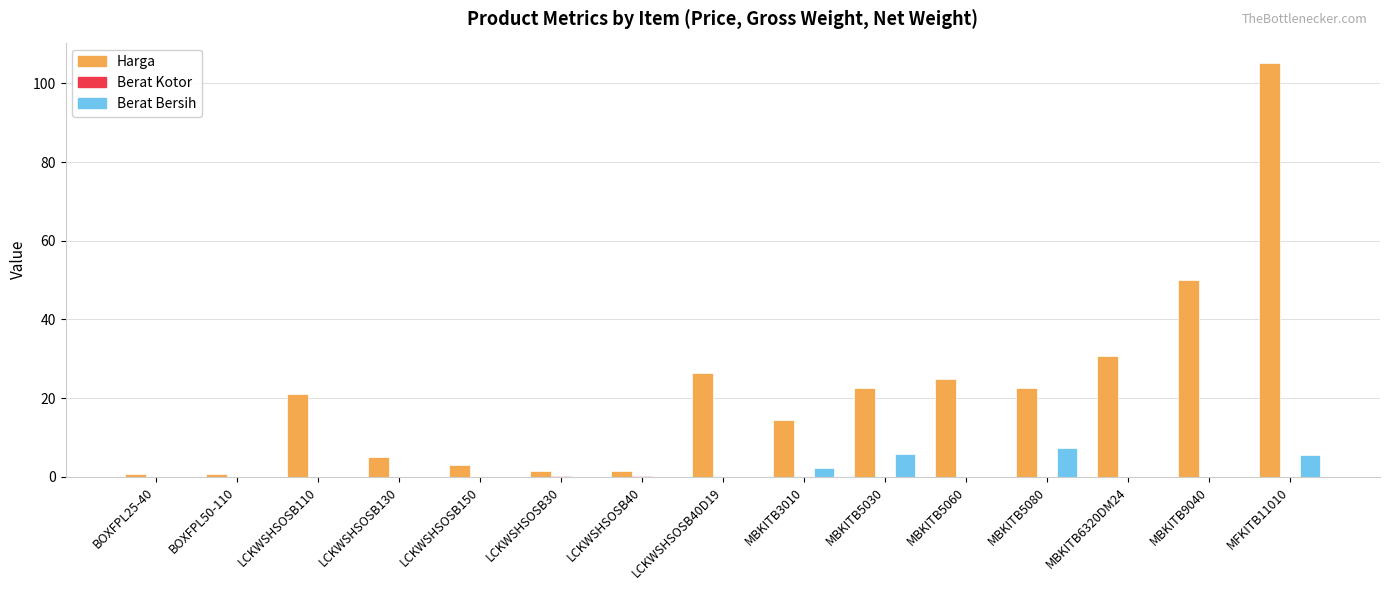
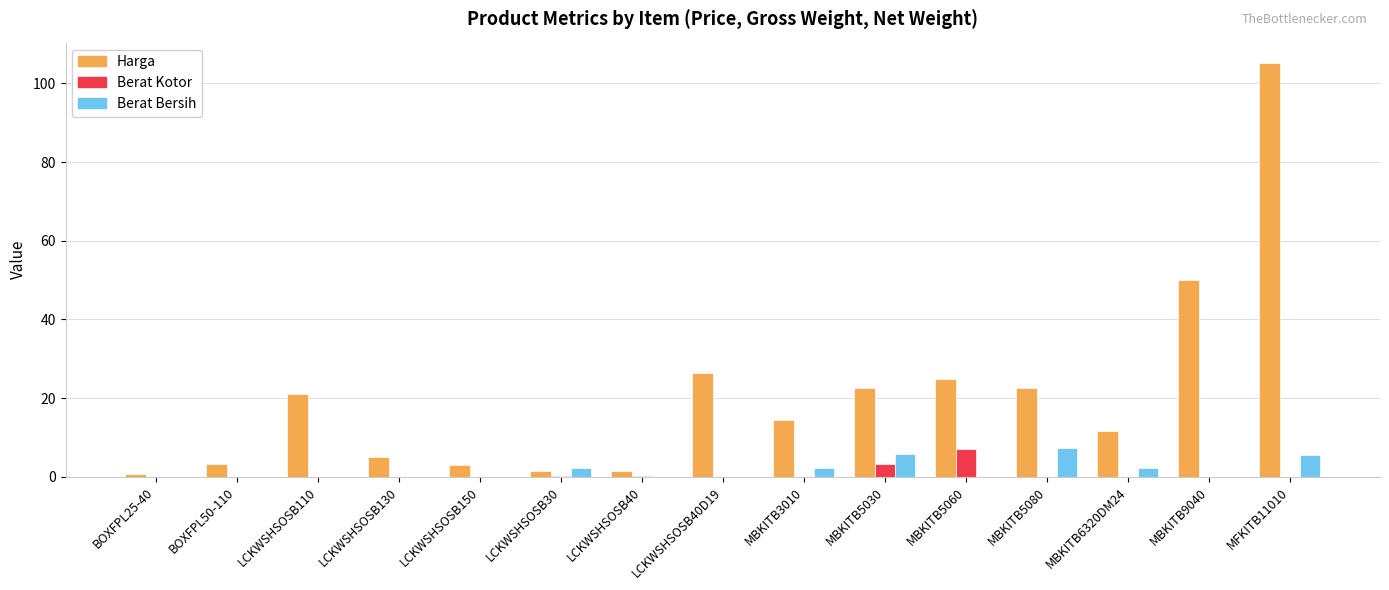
Harga, BOXFPL50-110: 1 -> 3
Berat Bersih, LCKWSHSOSB30: 0 -> 2
Berat Kotor, MBKITB5030: 0 -> 3
Berat Kotor, MBKITB5060: 0 -> 7
Harga, MBKITB6320DM24: 31 -> 12
Berat Bersih, MBKITB6320DM24: 0 -> 2
